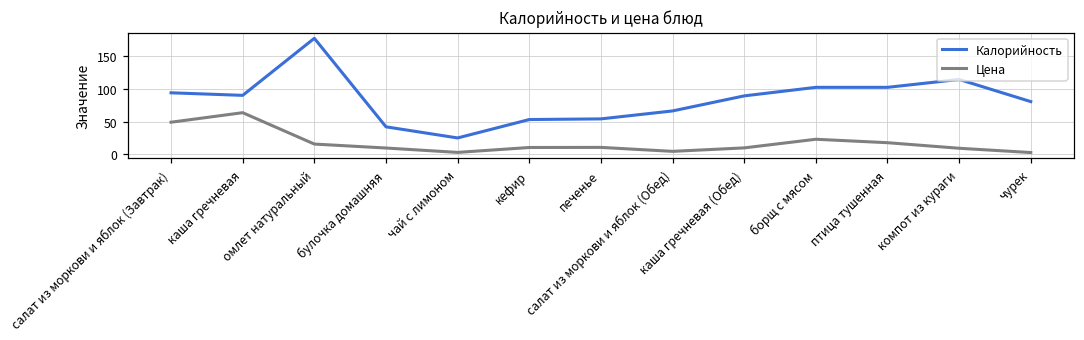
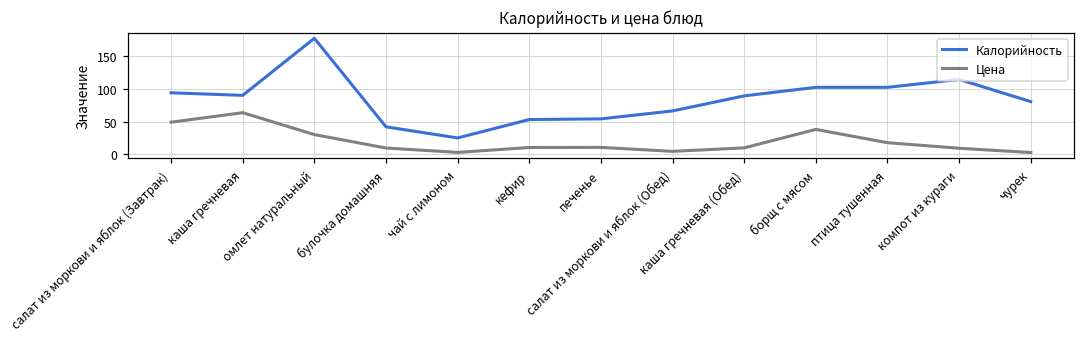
Цена, омлет натуральный: 20 -> 30
Цена, борщ с мясом: 20 -> 40
